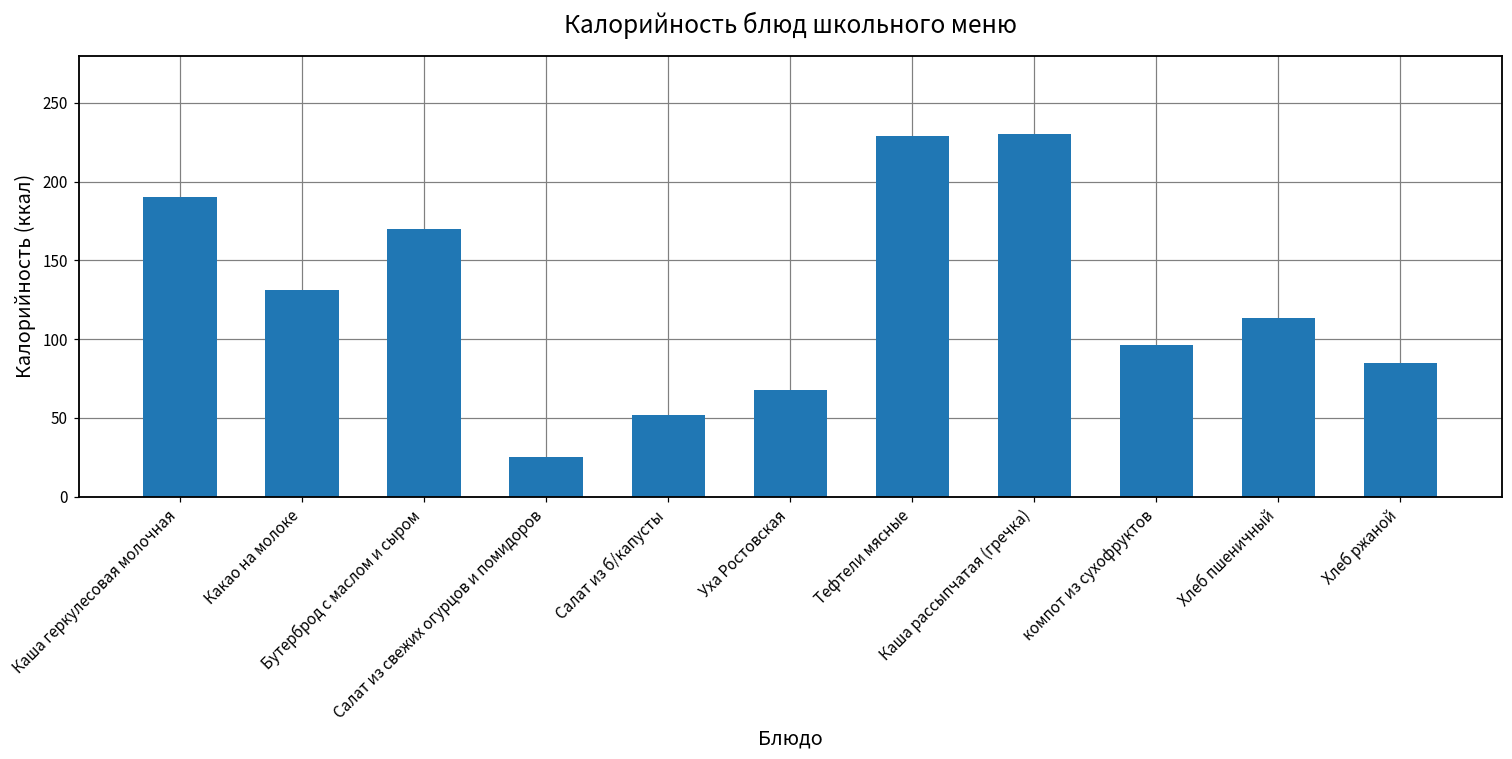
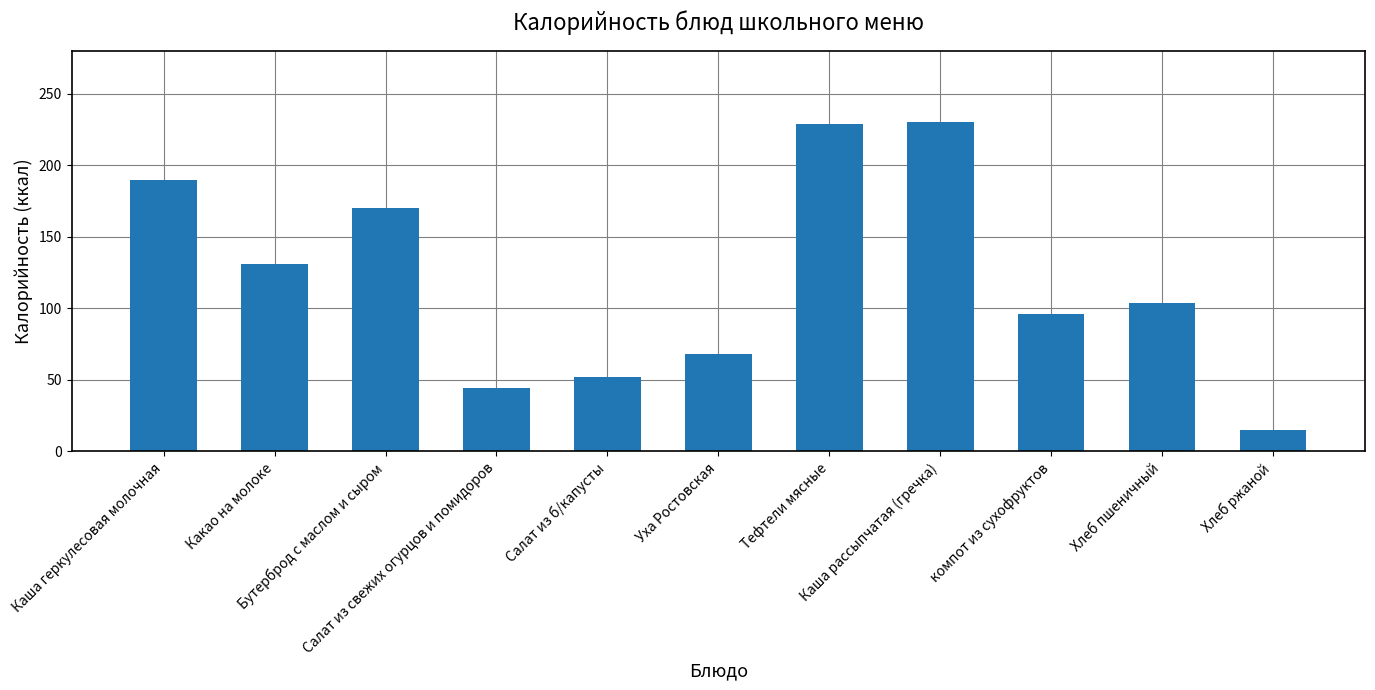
Салат из свежих огурцов и помидоров: 25 -> 44
Хлеб пшеничный: 113 -> 104
Хлеб ржаной: 85 -> 15
